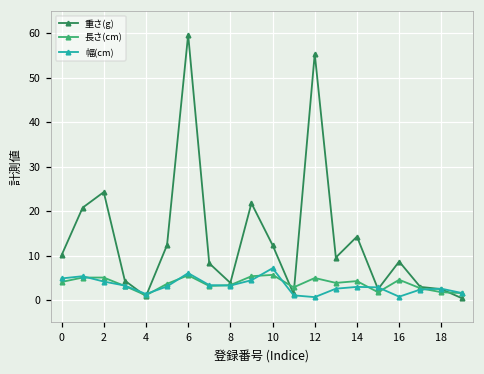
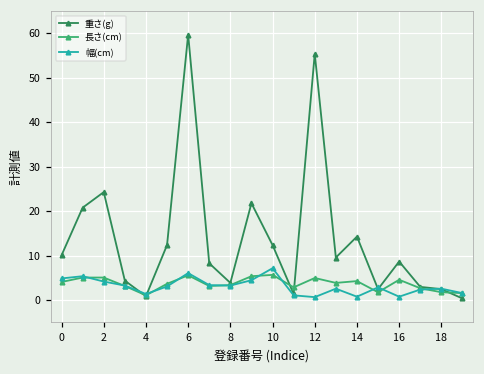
幅(cm), 14: 3 -> 1
